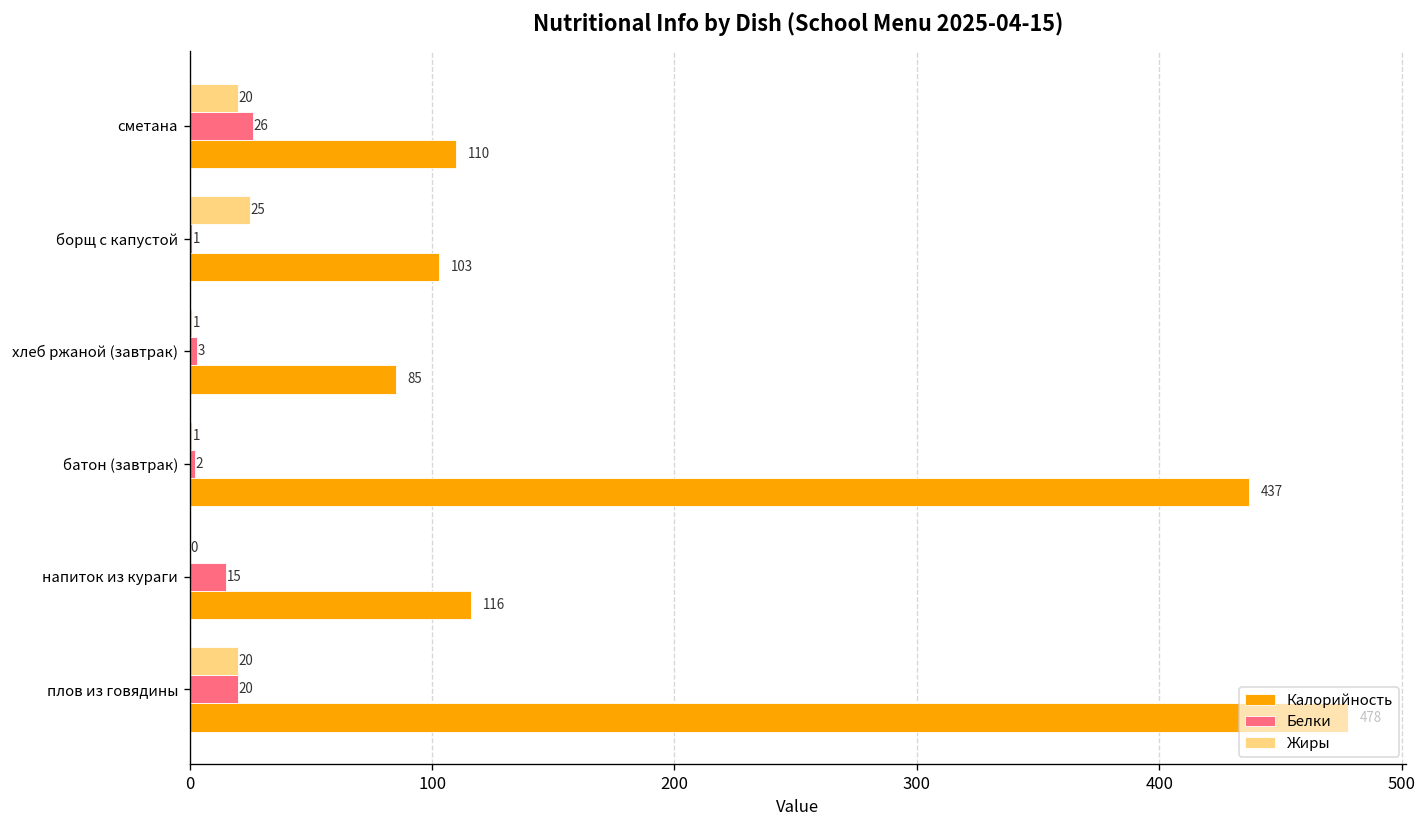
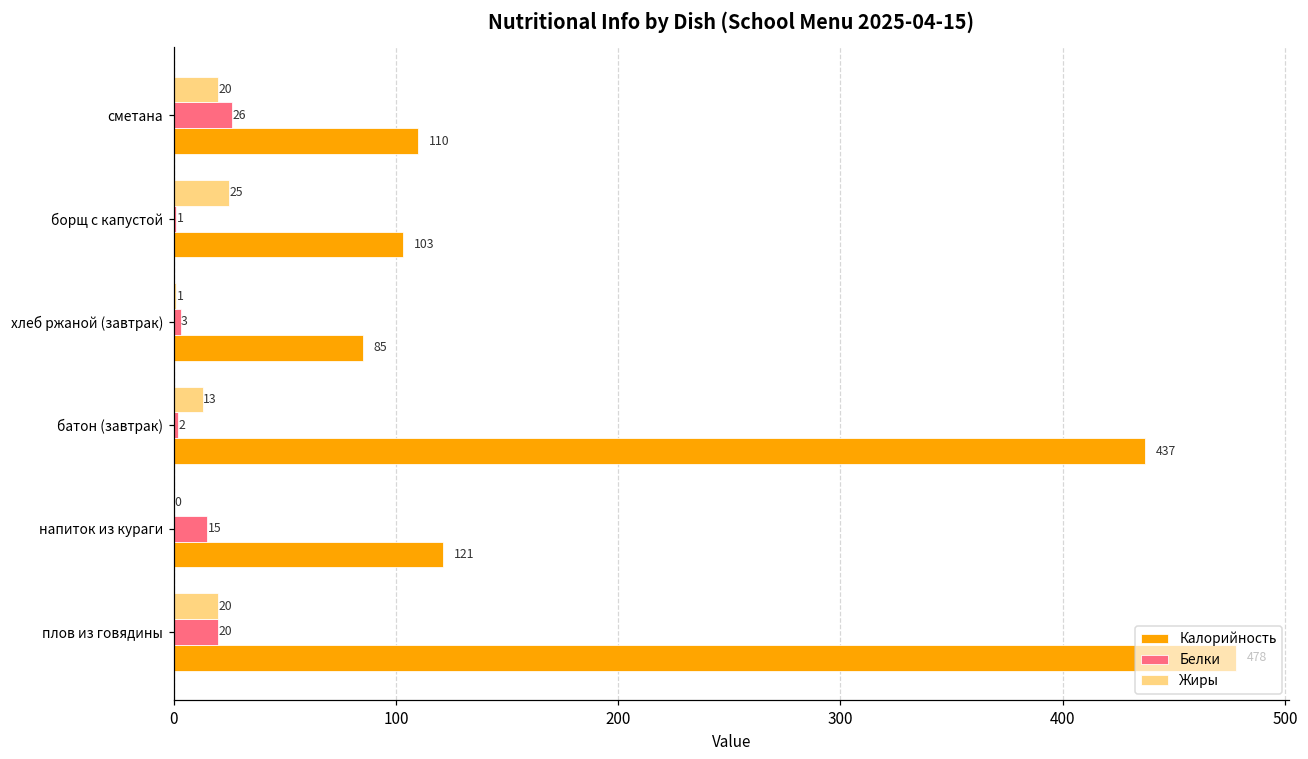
Жиры, батон (завтрак): 1 -> 13
Калорийность, напиток из кураги: 116 -> 121
